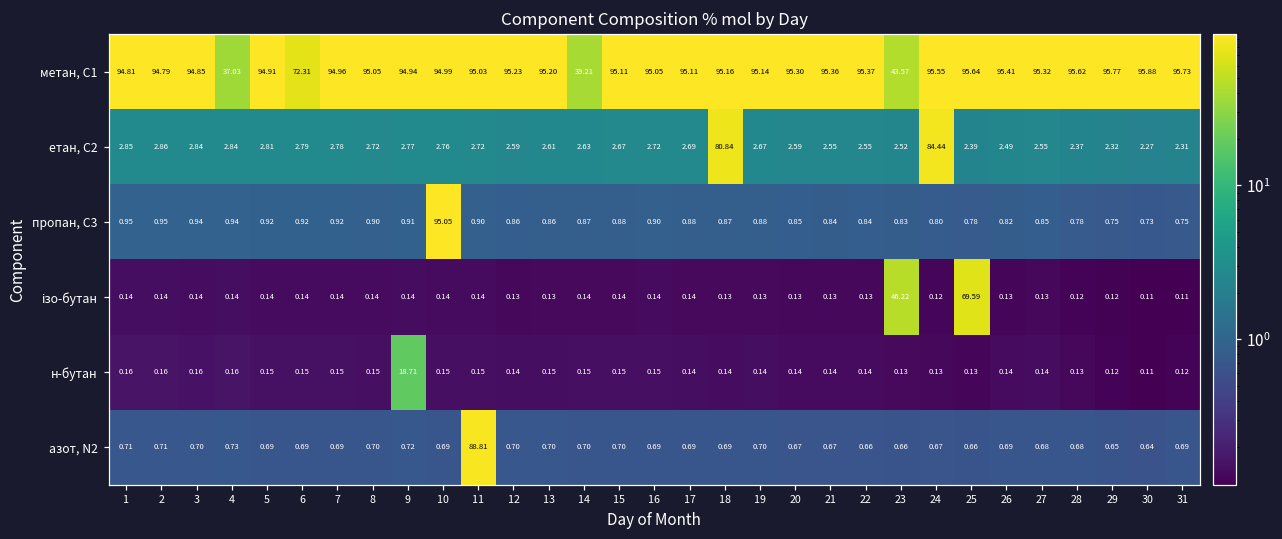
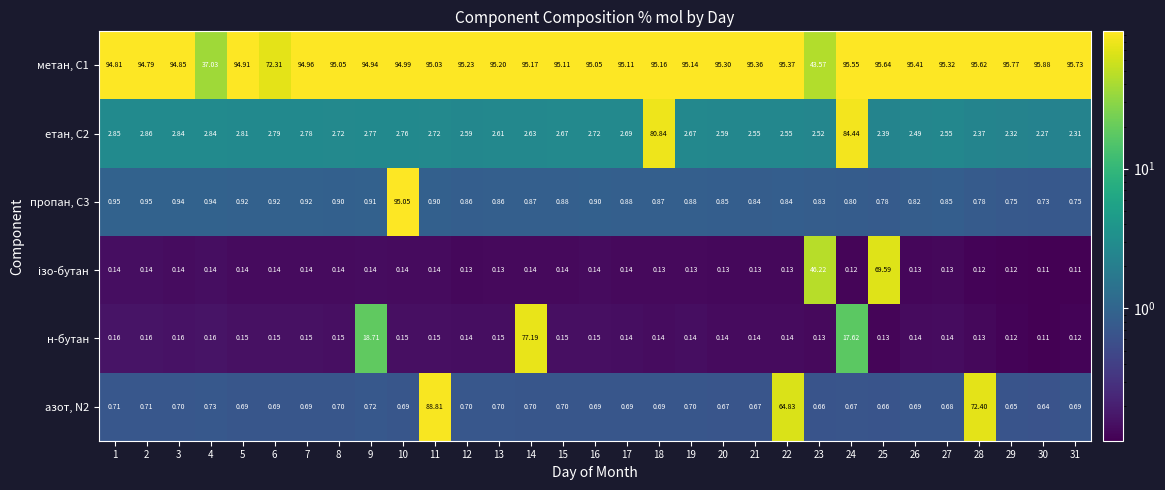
метан, С1, 14: 39.21 -> 95.17
н-бутан, 14: 0.15 -> 77.19
н-бутан, 24: 0.13 -> 17.62
азот, N2, 22: 0.66 -> 64.83
азот, N2, 28: 0.68 -> 72.40
